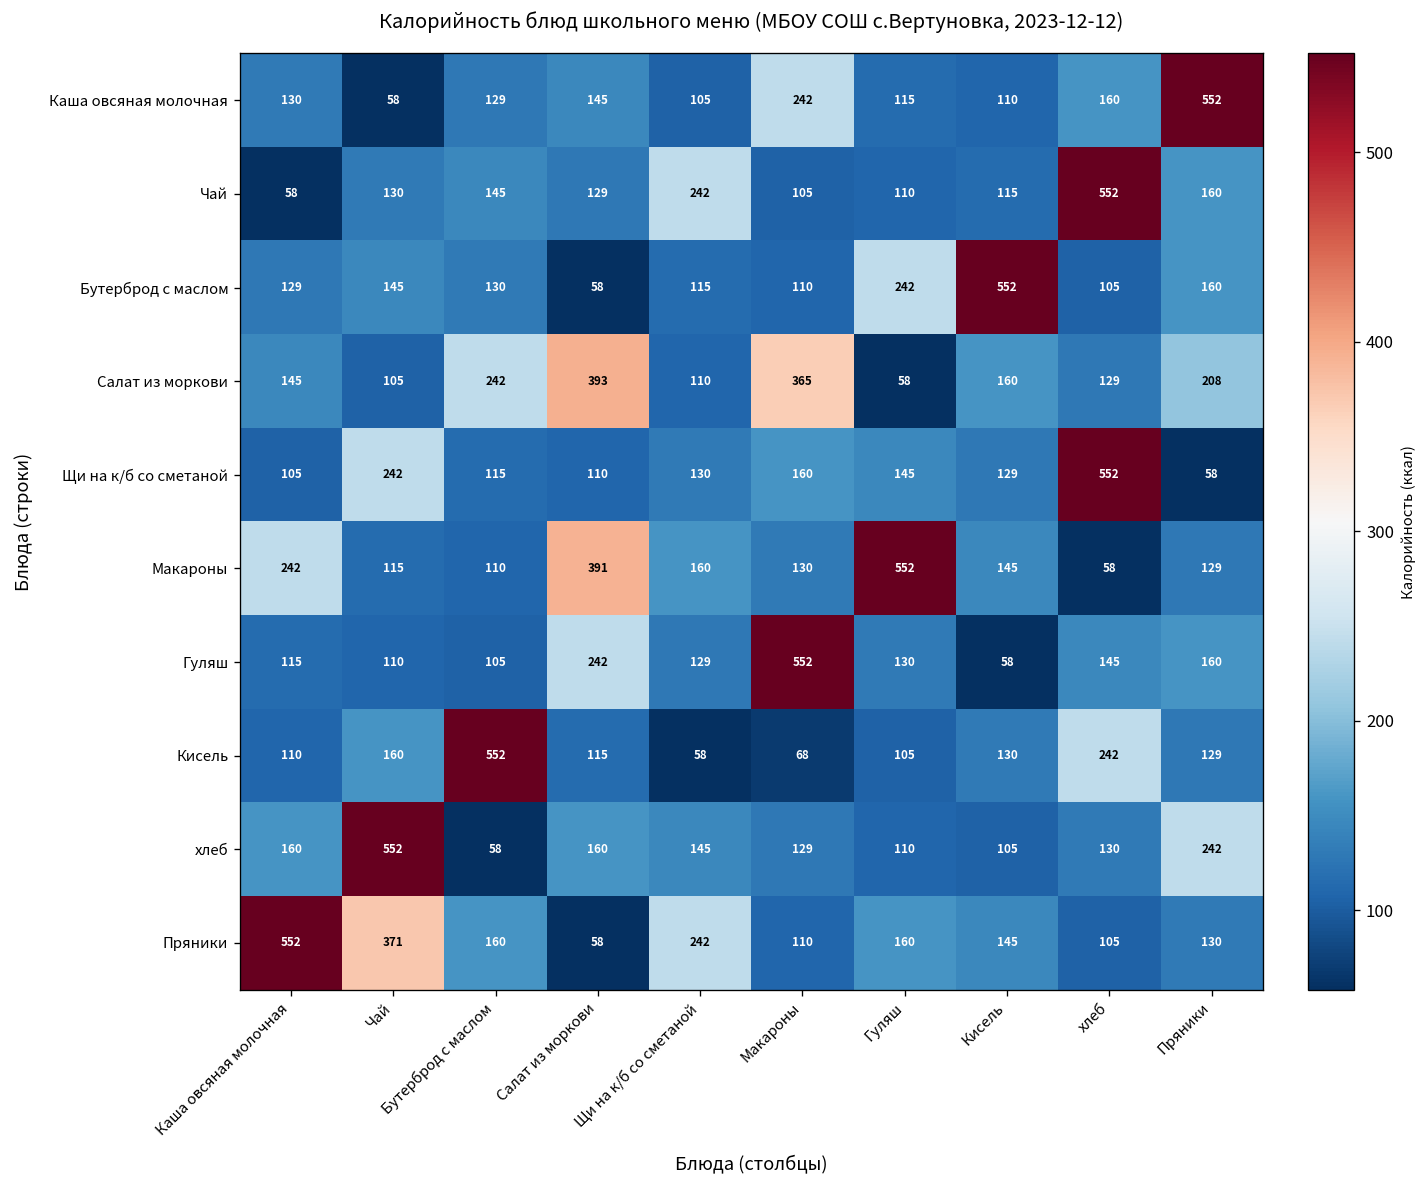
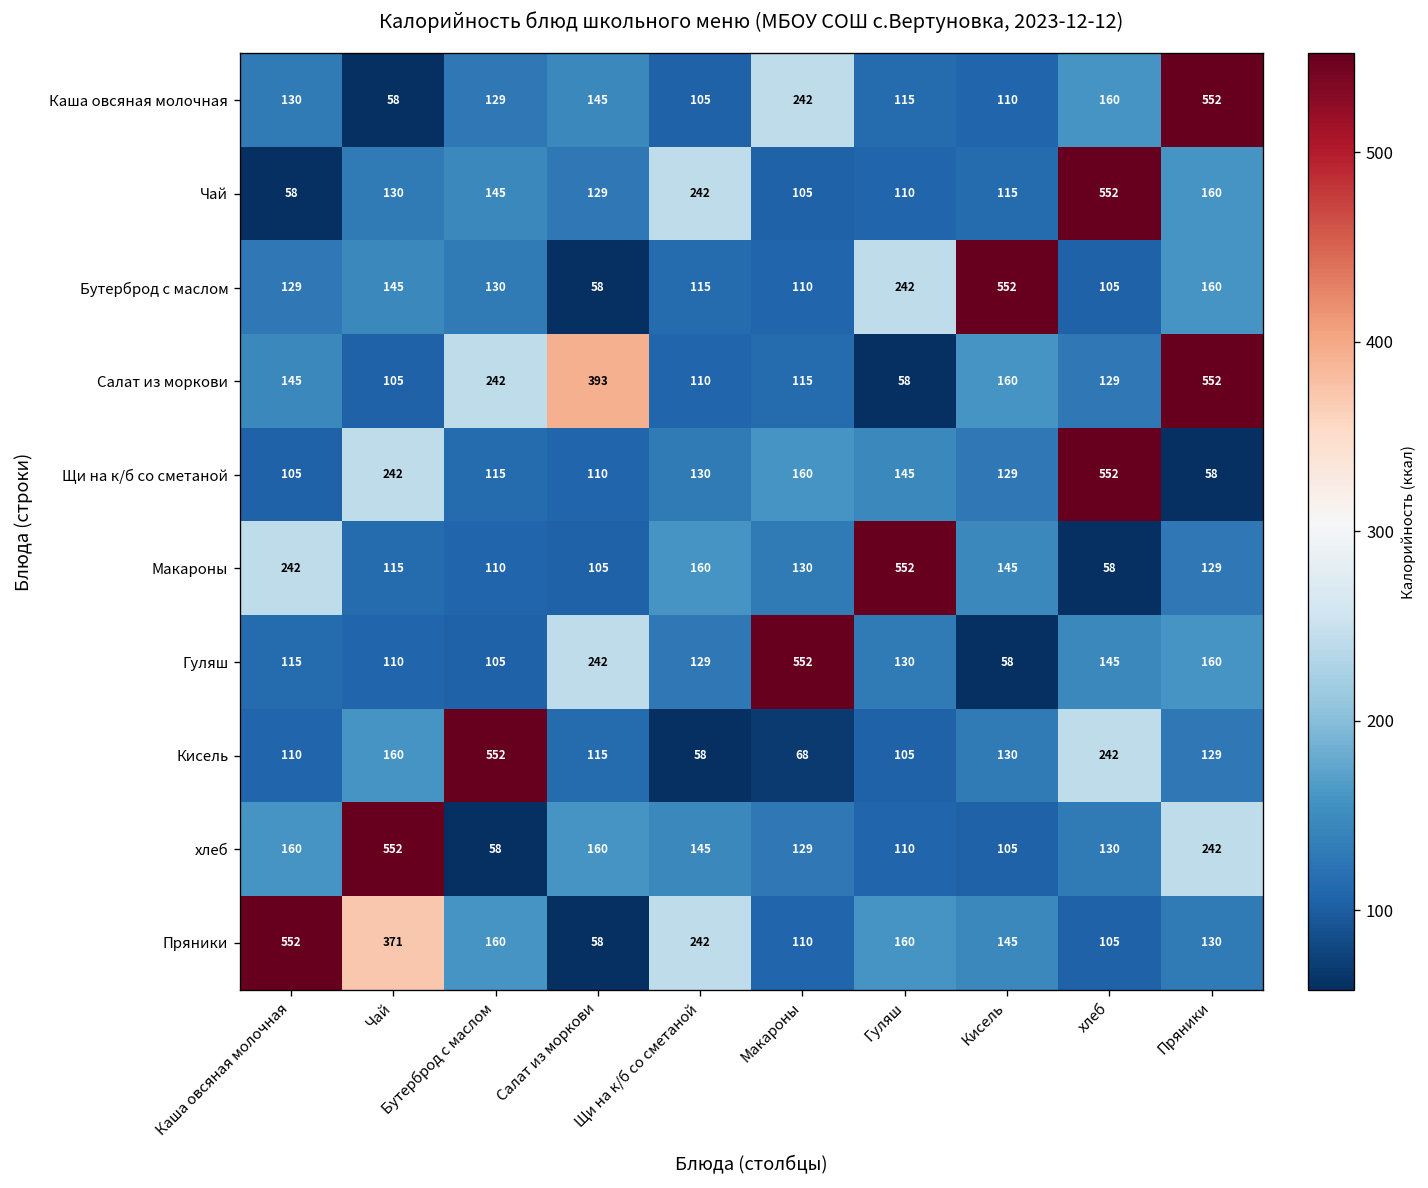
Салат из моркови, Макароны: 365 -> 115
Салат из моркови, Пряники: 208 -> 552
Макароны, Салат из моркови: 391 -> 105
